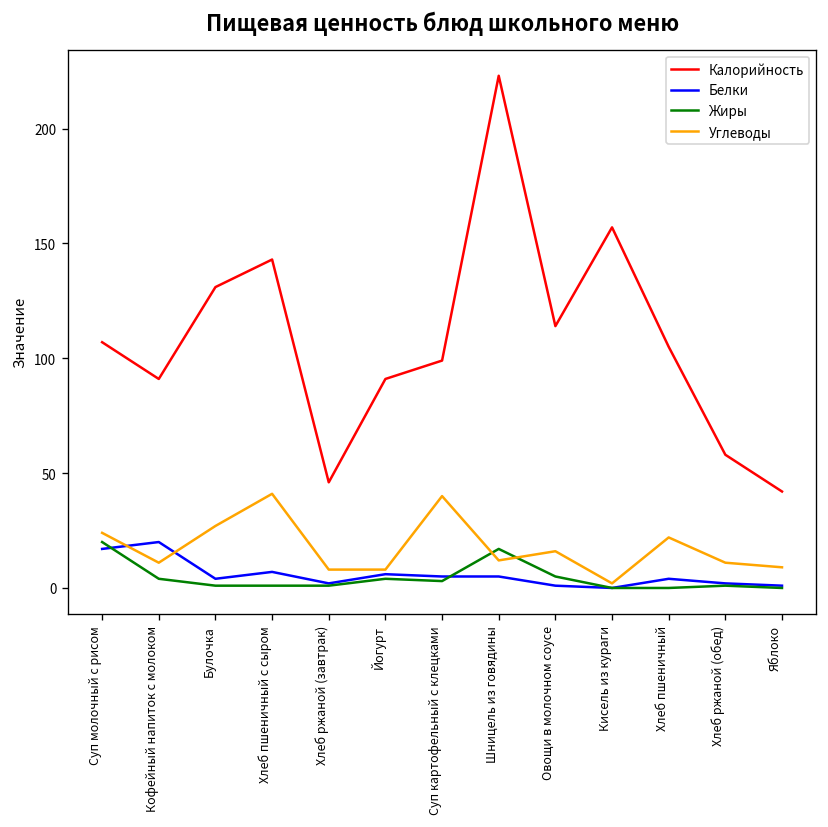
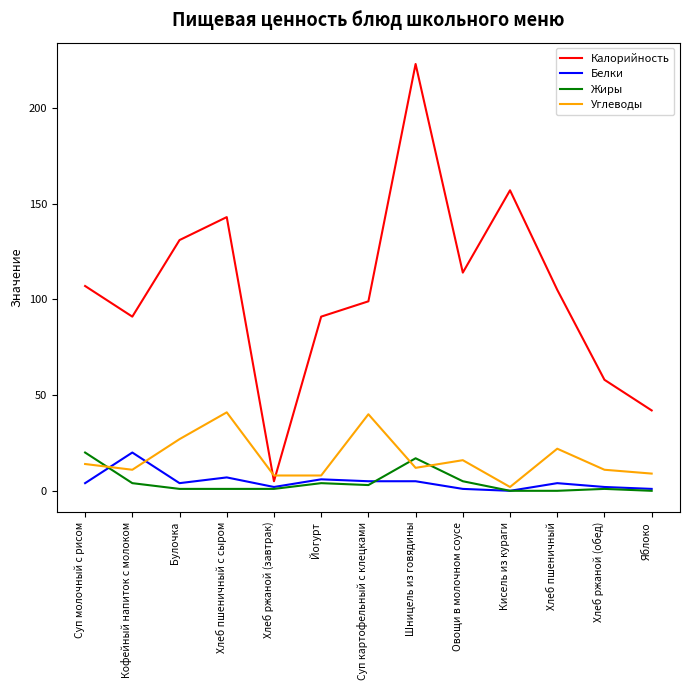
Белки, Суп молочный с рисом: 17 -> 4
Углеводы, Суп молочный с рисом: 24 -> 14
Калорийность, Хлеб ржаной (завтрак): 46 -> 5
